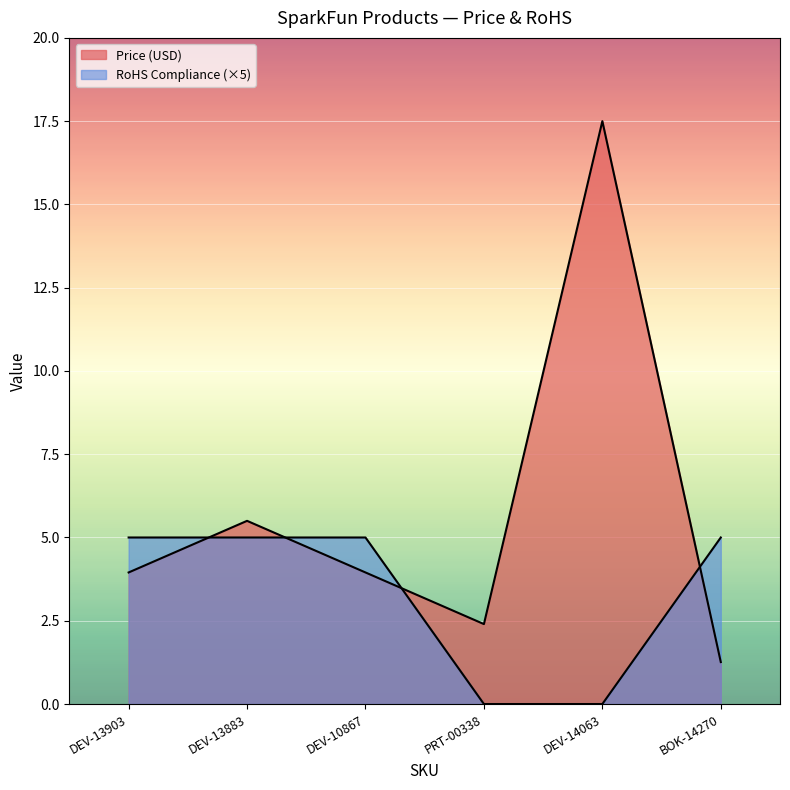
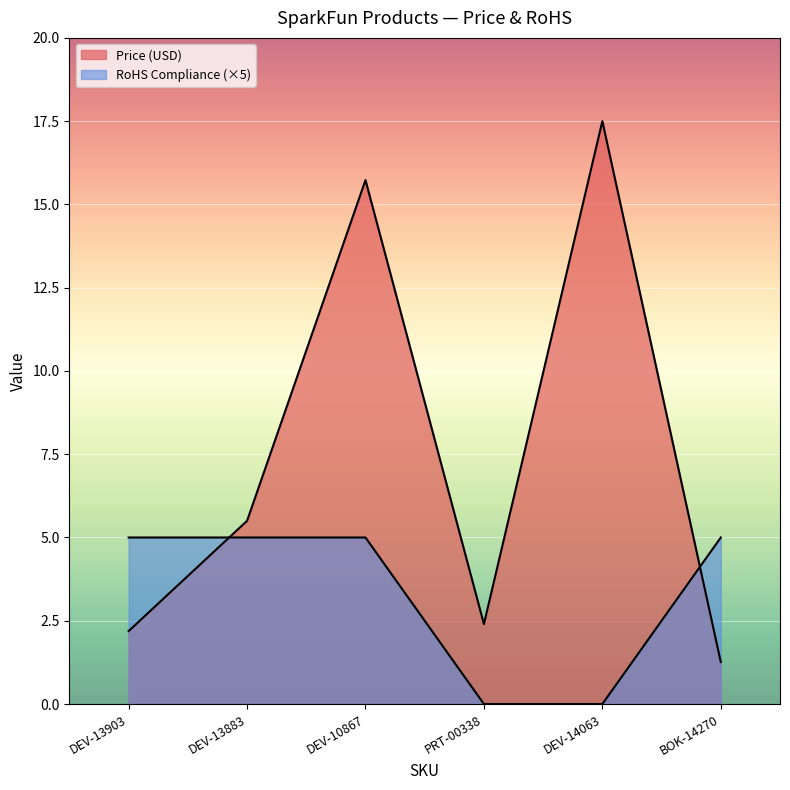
Price (USD), DEV-13903: 4.0 -> 2.2
Price (USD), DEV-10867: 4.0 -> 15.7
